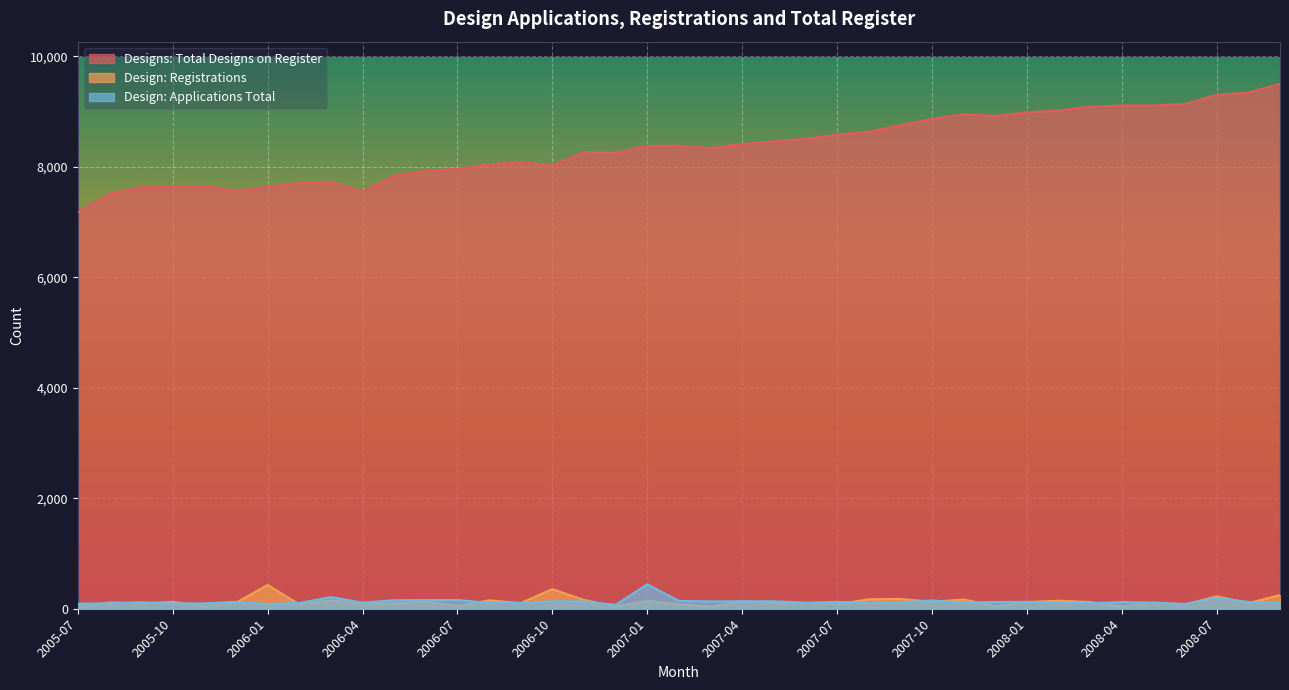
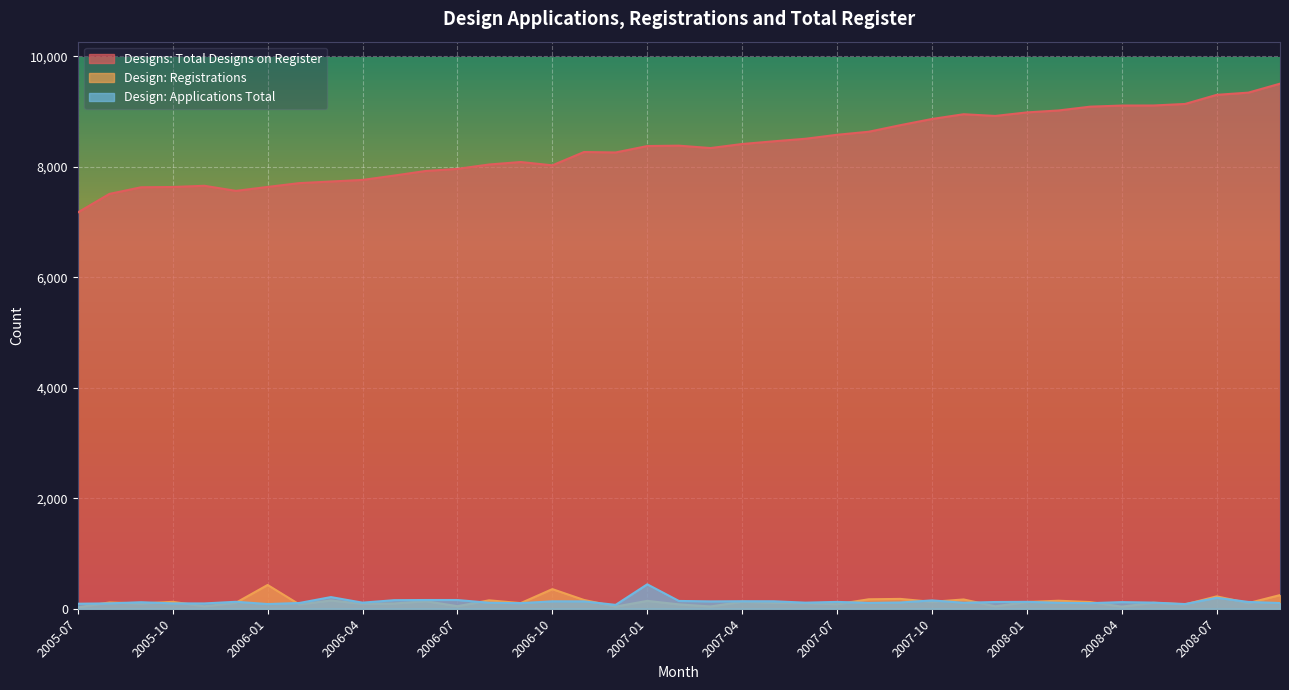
Designs: Total Designs on Register, 2006-04: 7,500 -> 7,800
